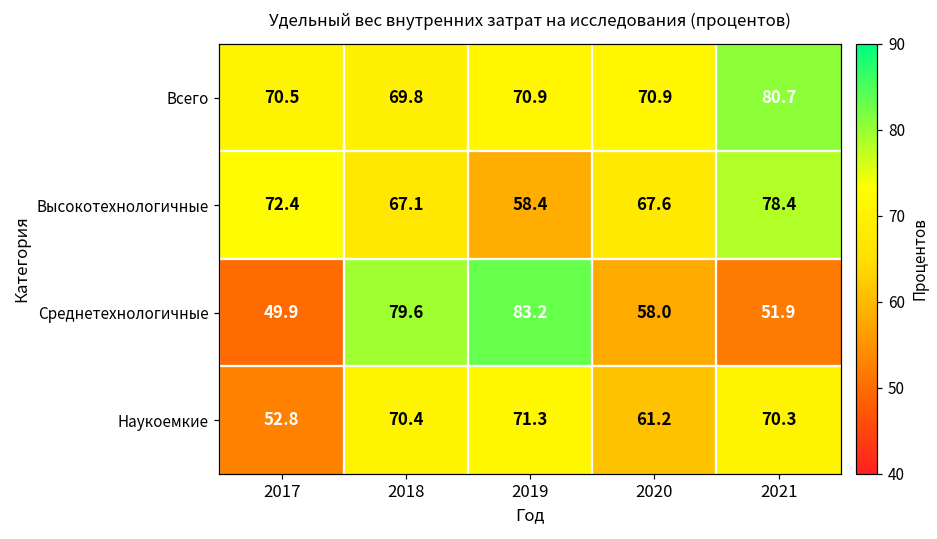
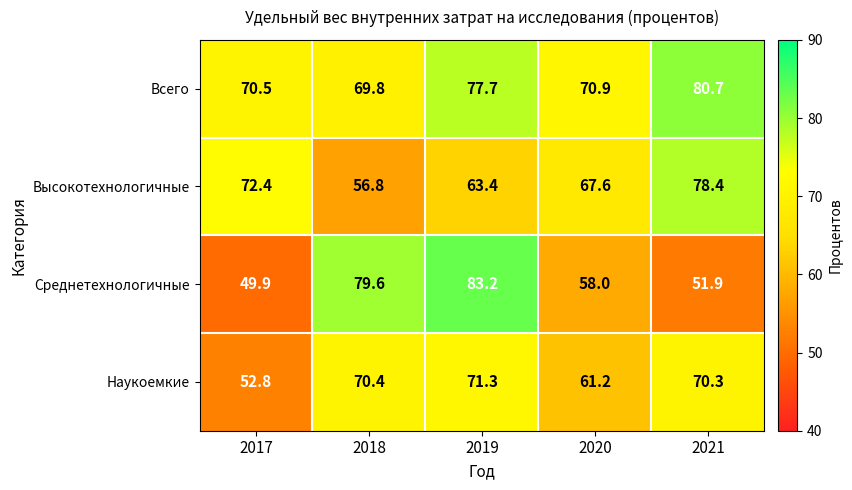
Всего, 2019: 70.9 -> 77.7
Высокотехнологичные, 2018: 67.1 -> 56.8
Высокотехнологичные, 2019: 58.4 -> 63.4
